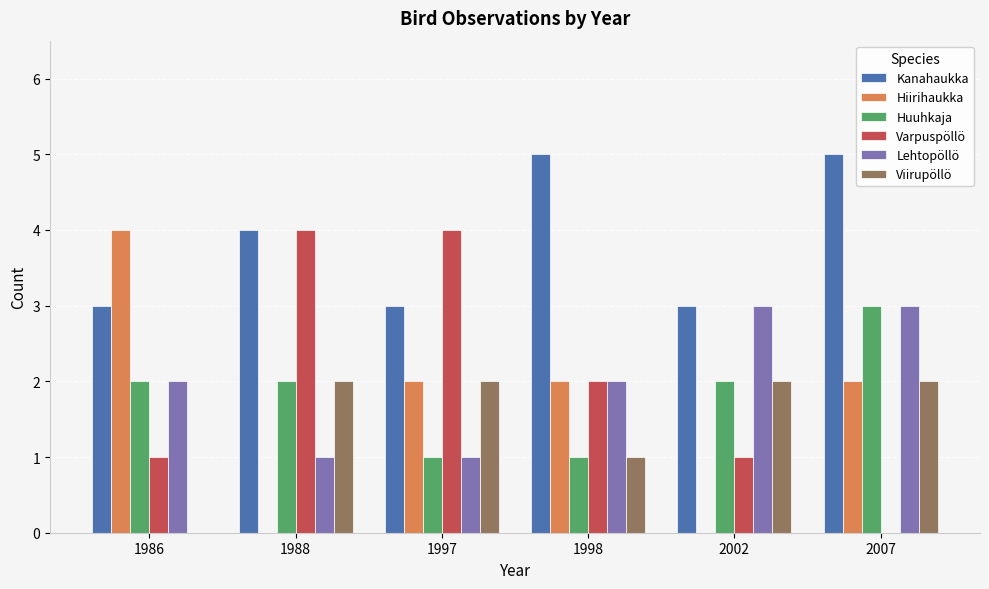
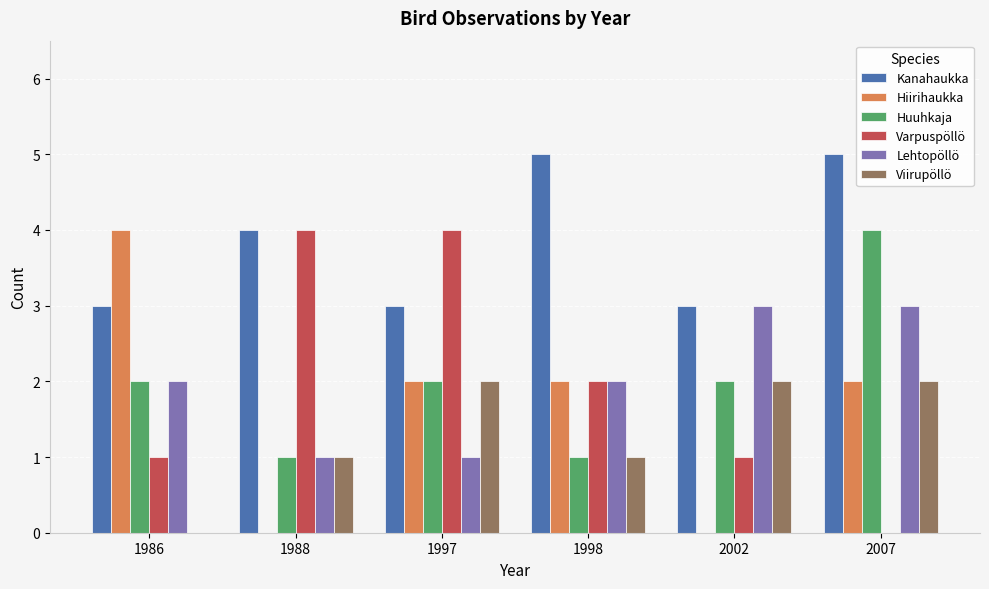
Huuhkaja, 1988: 2 -> 1
Viirupöllö, 1988: 2 -> 1
Huuhkaja, 1997: 1 -> 2
Huuhkaja, 2007: 3 -> 4
